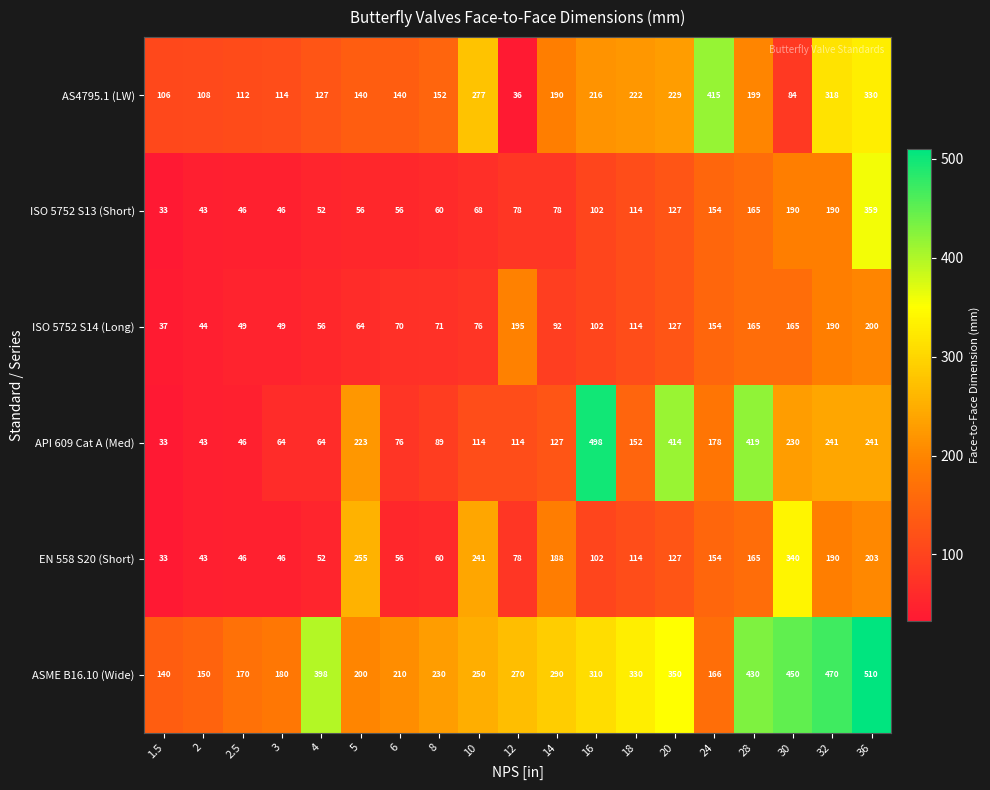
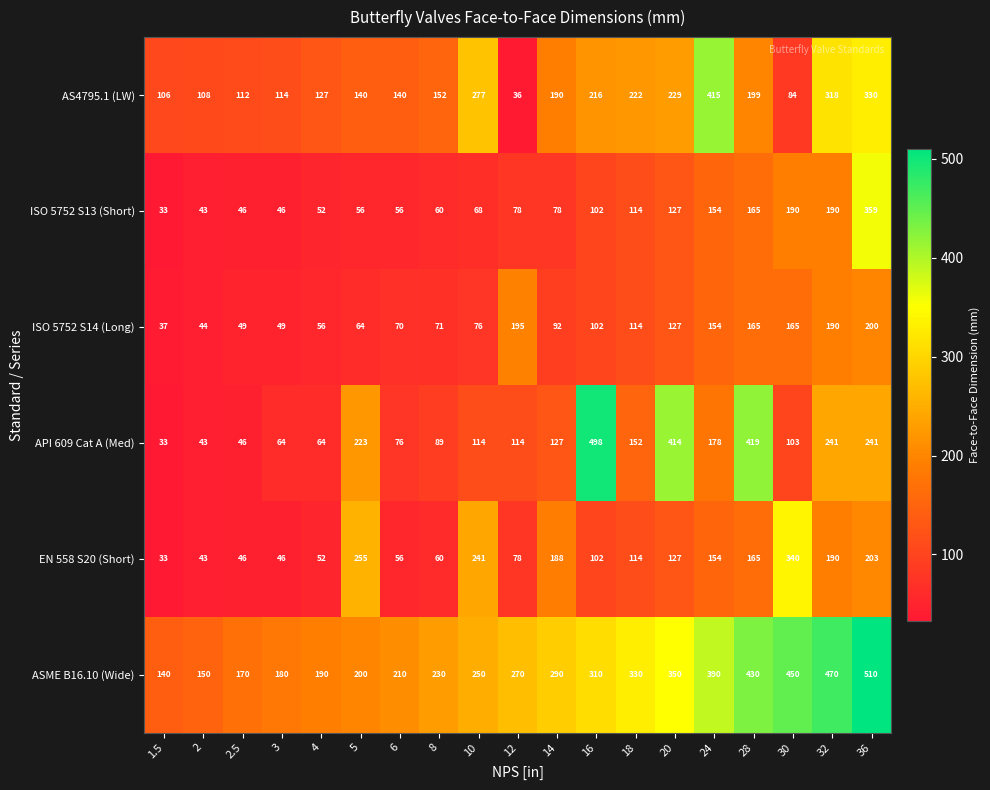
API 609 Cat A (Med), 30: 230 -> 103
ASME B16.10 (Wide), 4: 398 -> 190
ASME B16.10 (Wide), 24: 166 -> 390
